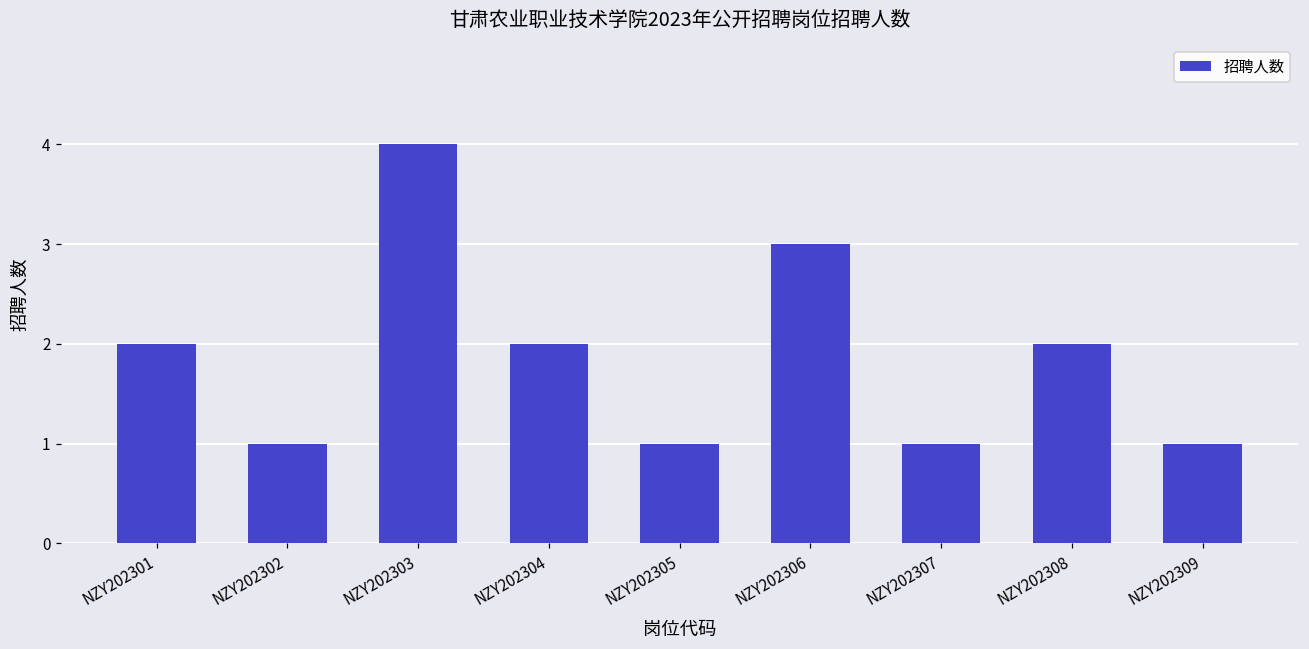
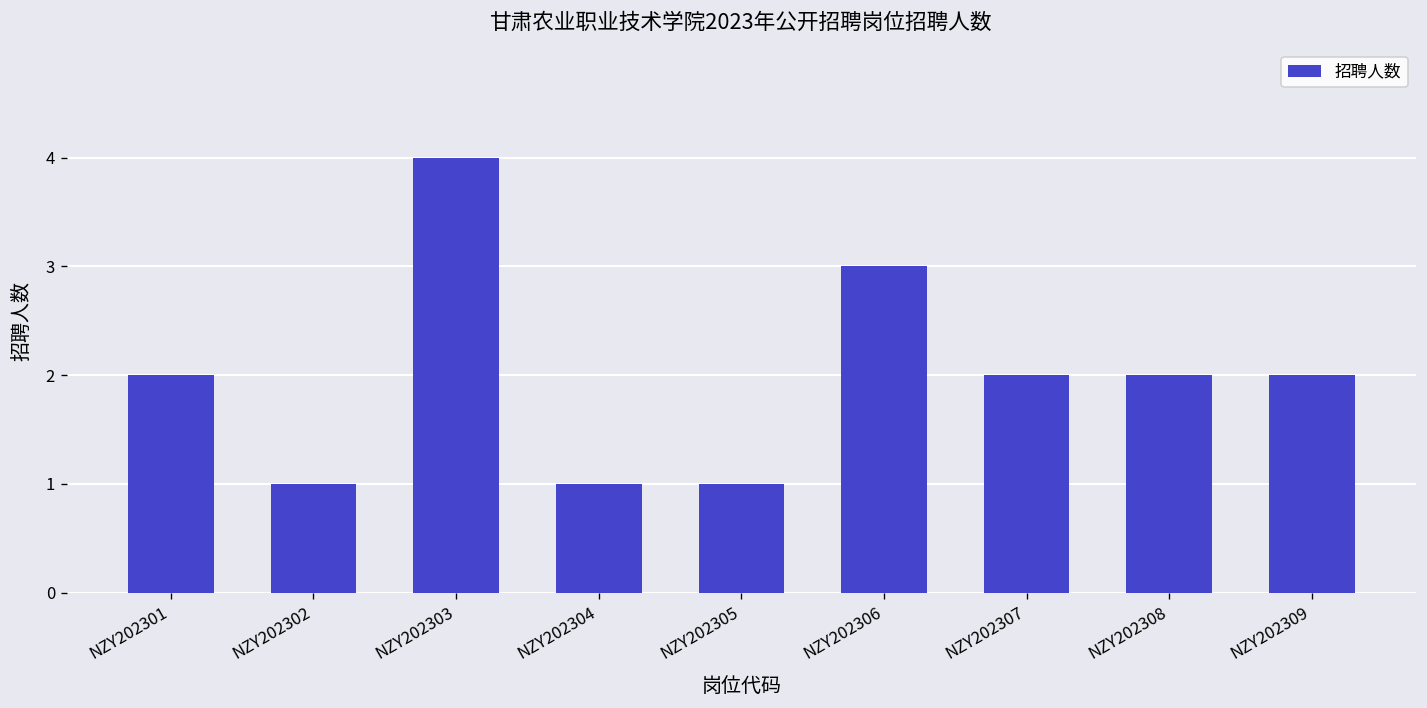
NZY202304: 2 -> 1
NZY202307: 1 -> 2
NZY202309: 1 -> 2
